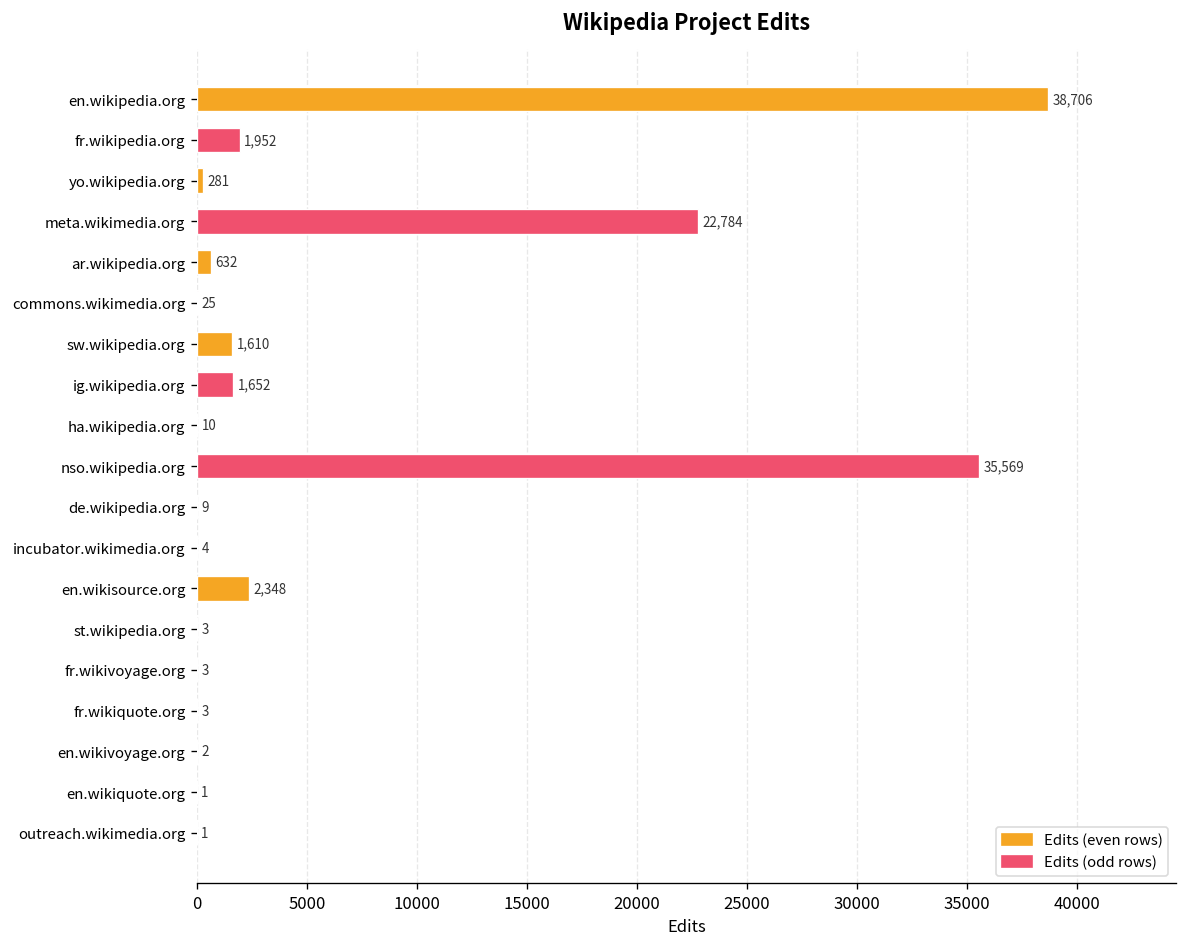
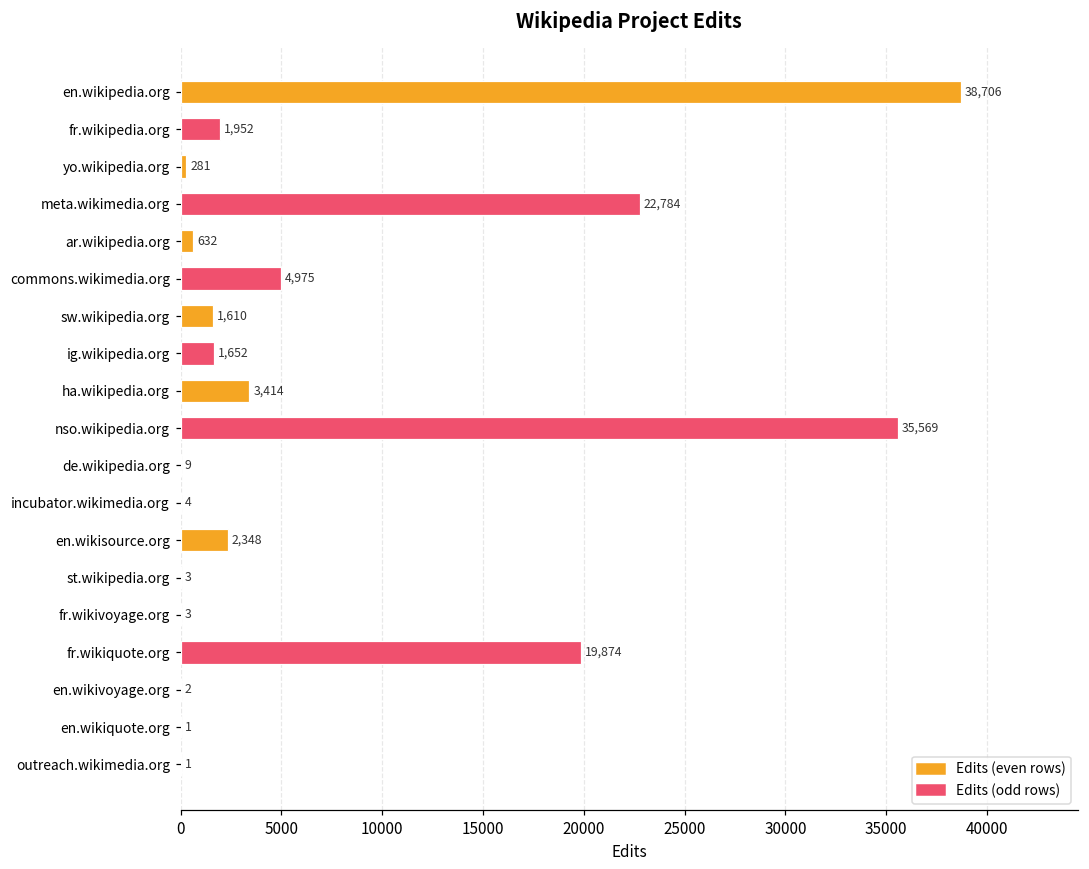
commons.wikimedia.org: 25 -> 4,975
ha.wikipedia.org: 10 -> 3,414
fr.wikiquote.org: 3 -> 19,874
